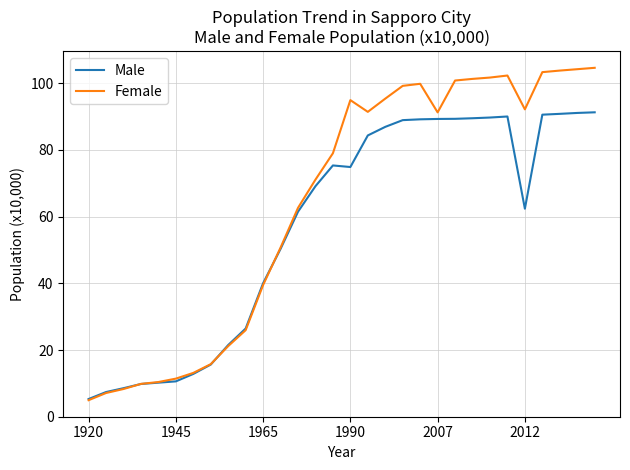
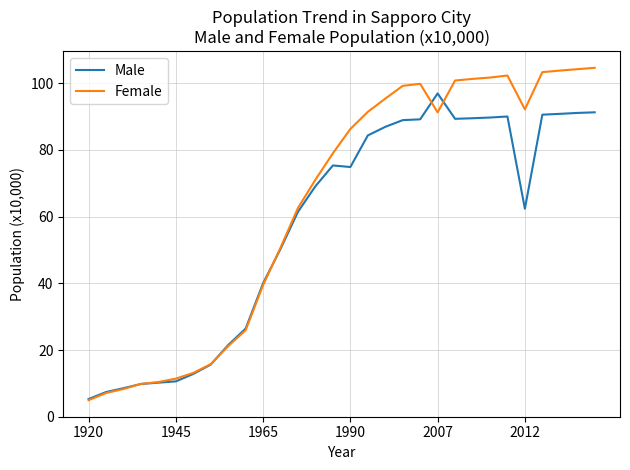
Female, 1990: 95 -> 86
Male, 2007: 89 -> 97
